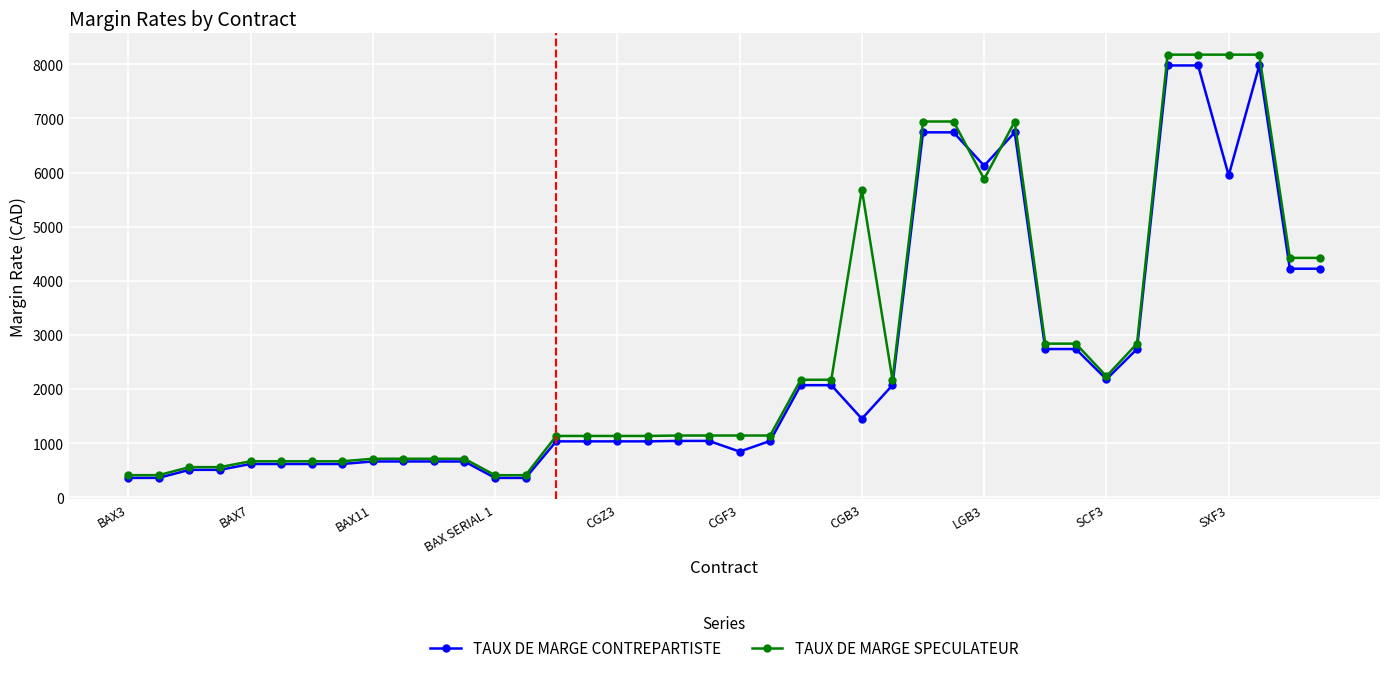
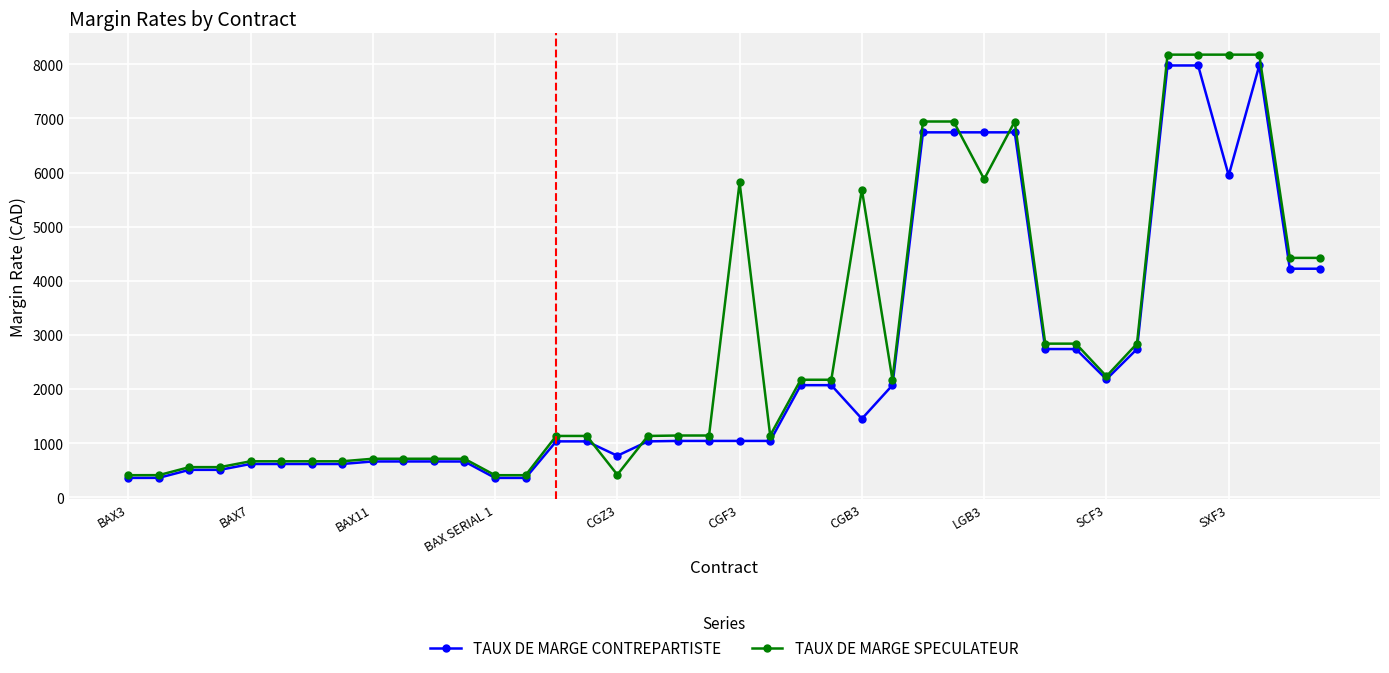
TAUX DE MARGE CONTREPARTISTE, CGZ3: 1000 -> 800
TAUX DE MARGE SPECULATEUR, CGZ3: 1100 -> 400
TAUX DE MARGE CONTREPARTISTE, CGF3: 800 -> 1000
TAUX DE MARGE SPECULATEUR, CGF3: 1100 -> 5800
TAUX DE MARGE CONTREPARTISTE, LGB3: 6100 -> 6700
